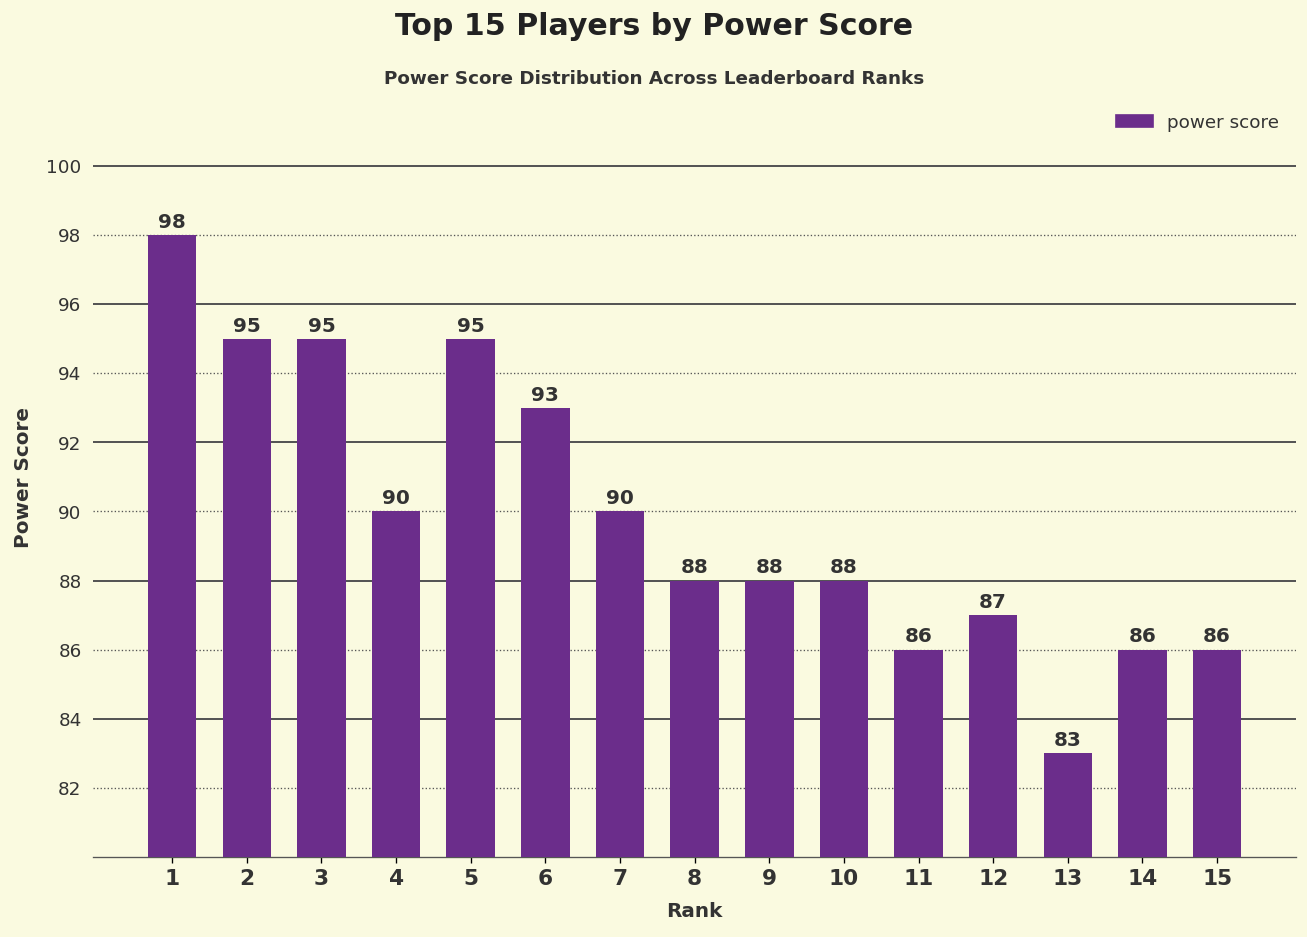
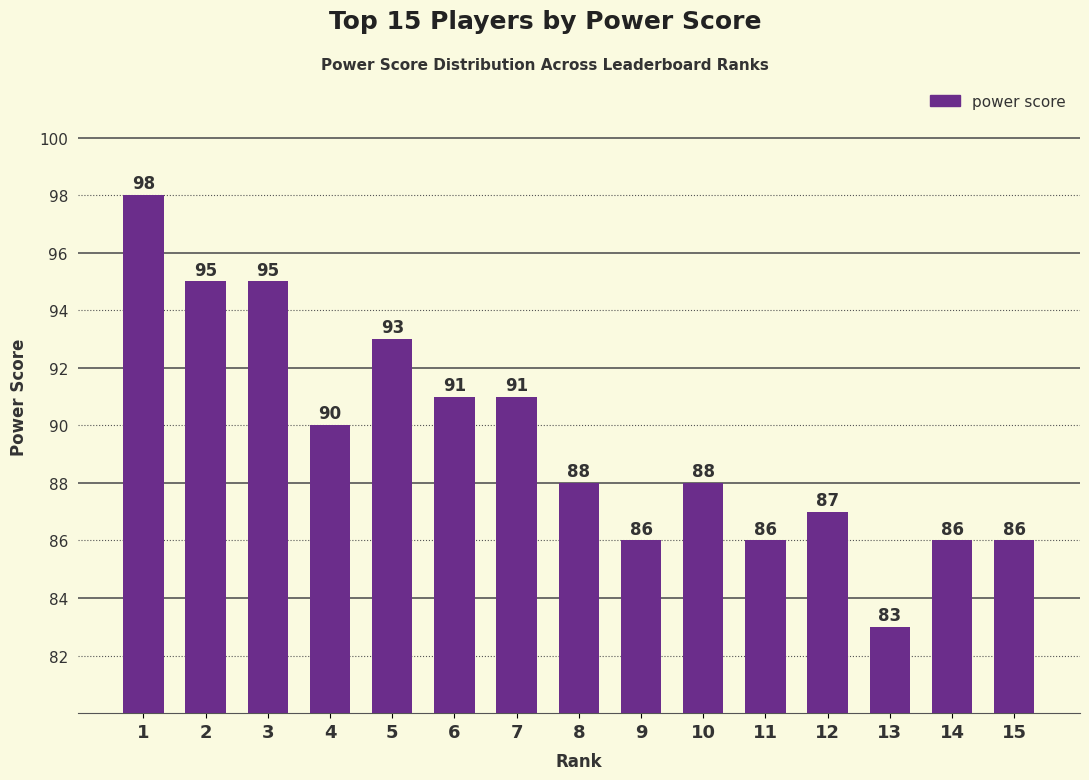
5: 95 -> 93
6: 93 -> 91
7: 90 -> 91
9: 88 -> 86
